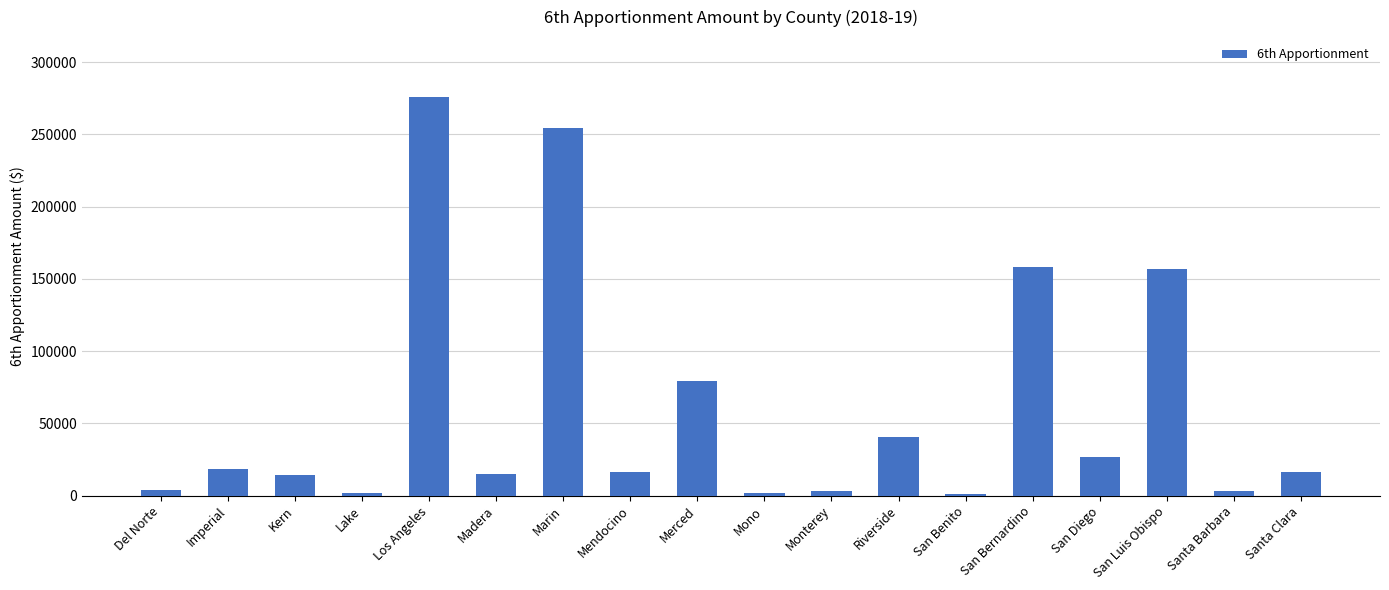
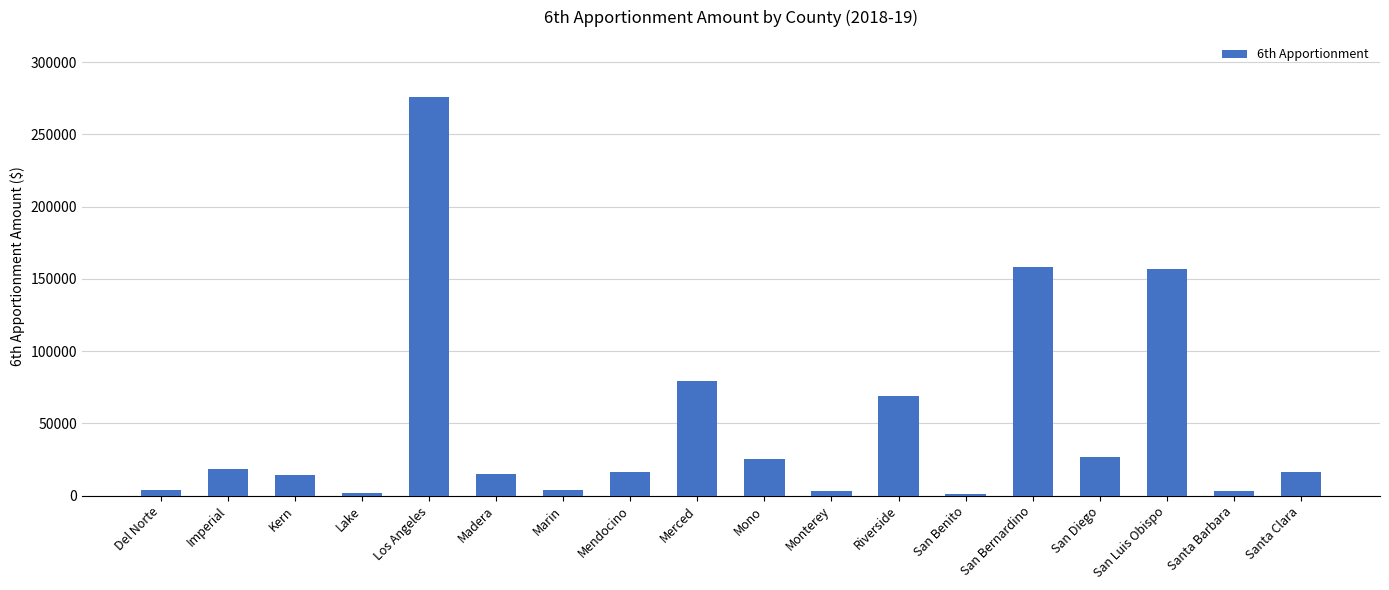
Marin: 254000 -> 4000
Mono: 2000 -> 25000
Riverside: 41000 -> 69000
